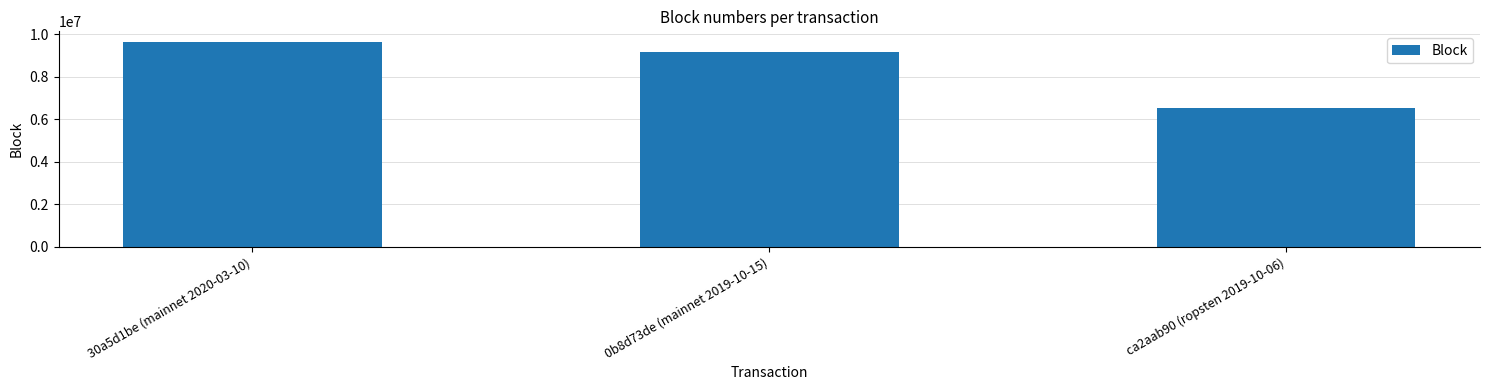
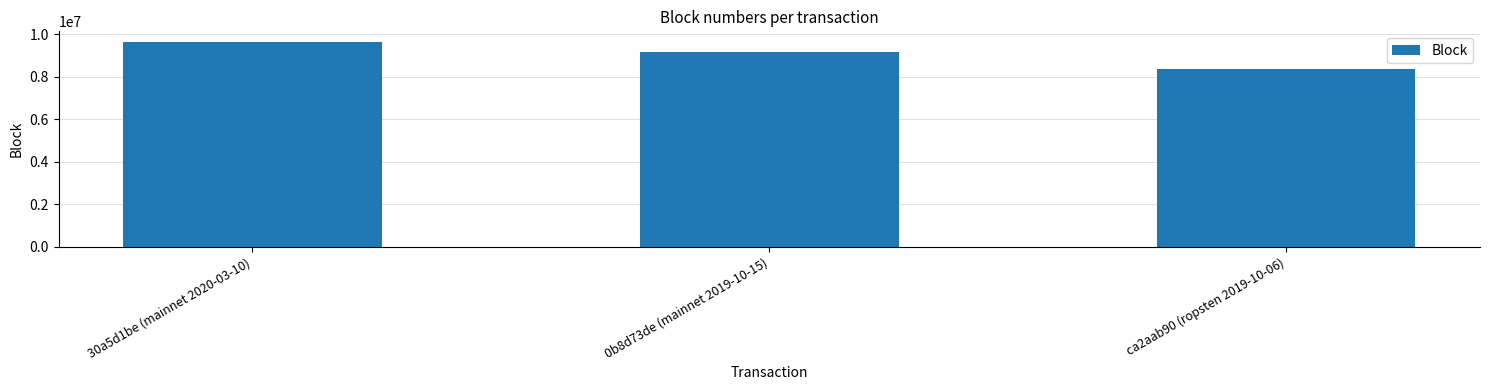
ca2aab90 (ropsten 2019-10-06): 6500000 -> 8400000
